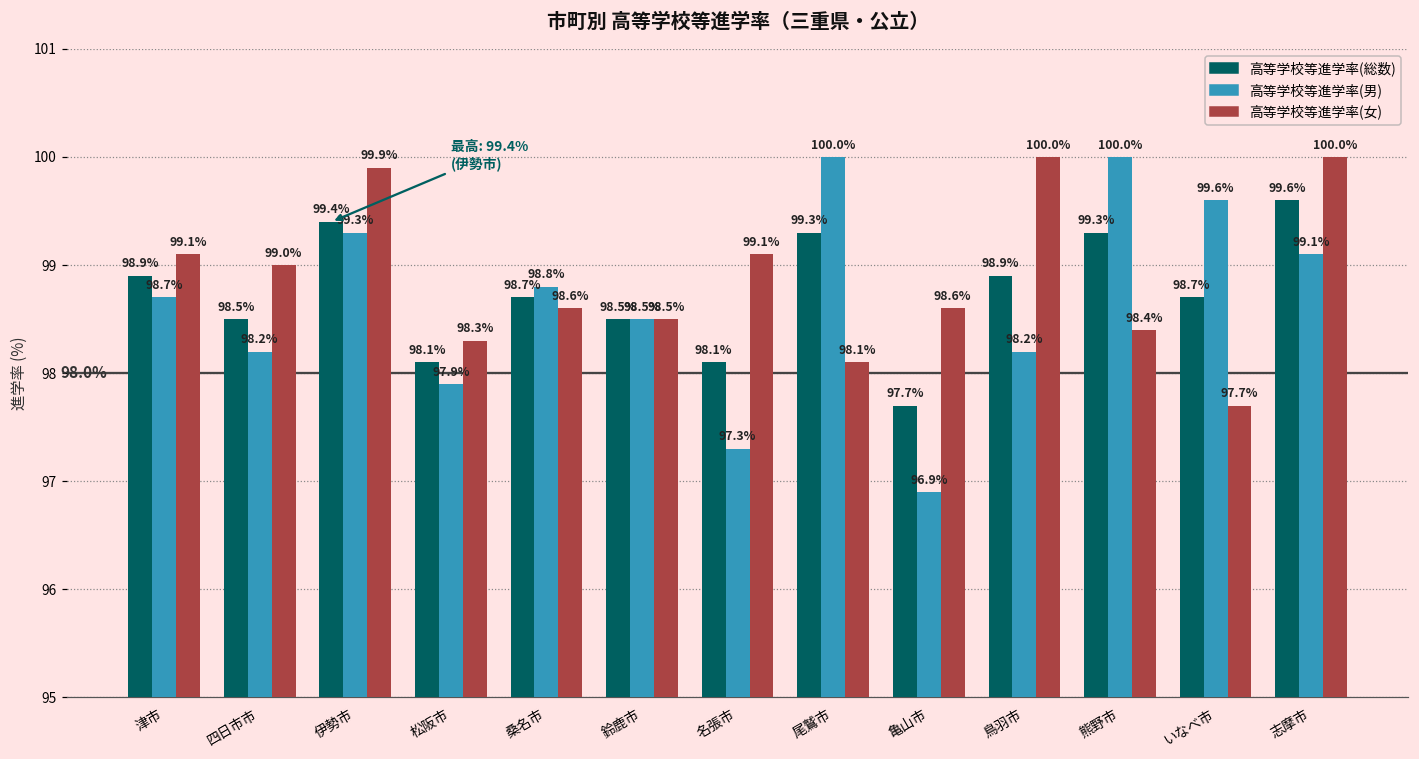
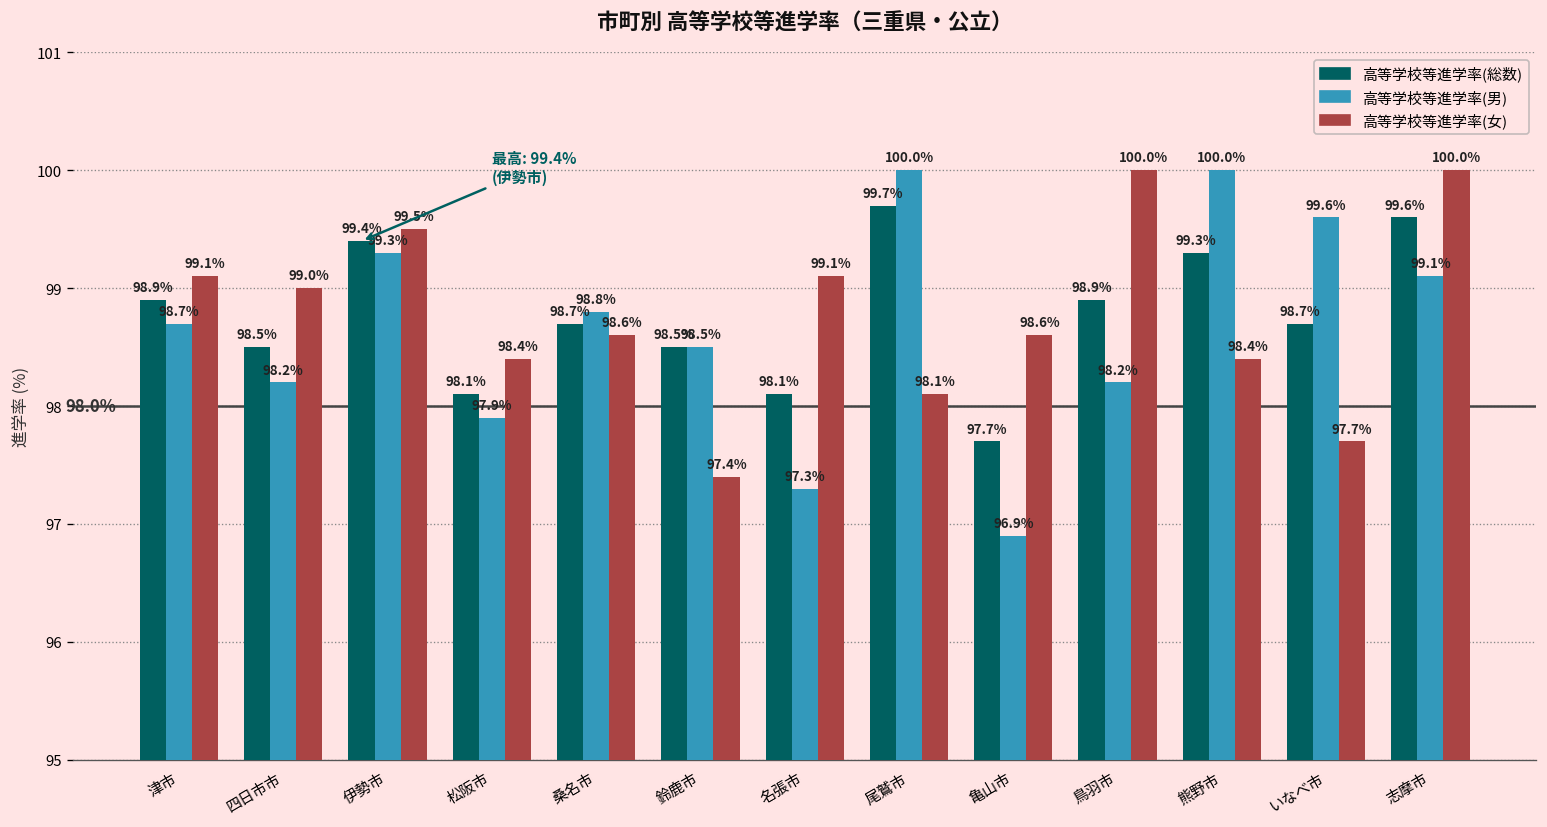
高等学校等進学率(女), 伊勢市: 99.9% -> 99.5%
高等学校等進学率(女), 松阪市: 98.3% -> 98.4%
高等学校等進学率(女), 鈴鹿市: 98.5% -> 97.4%
高等学校等進学率(総数), 尾鷲市: 99.3% -> 99.7%
